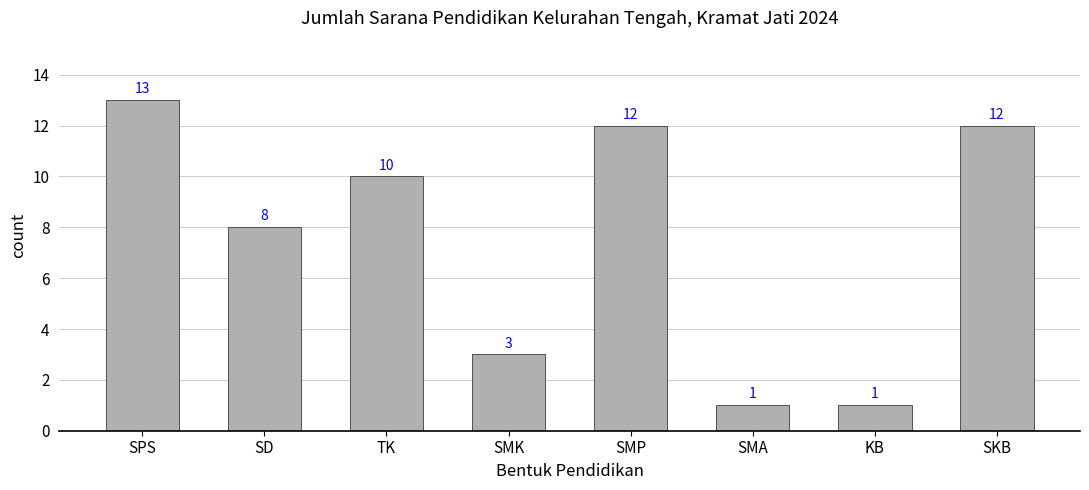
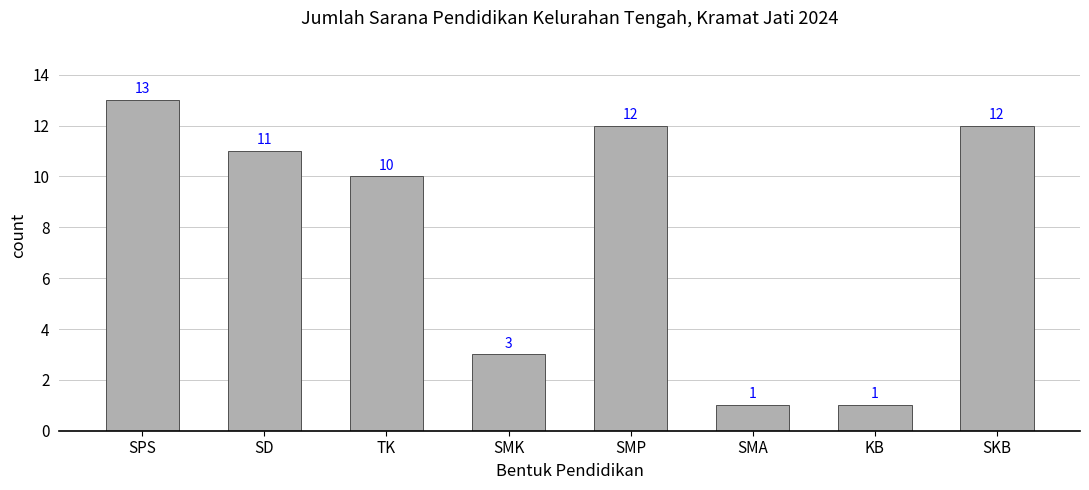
SD: 8 -> 11
